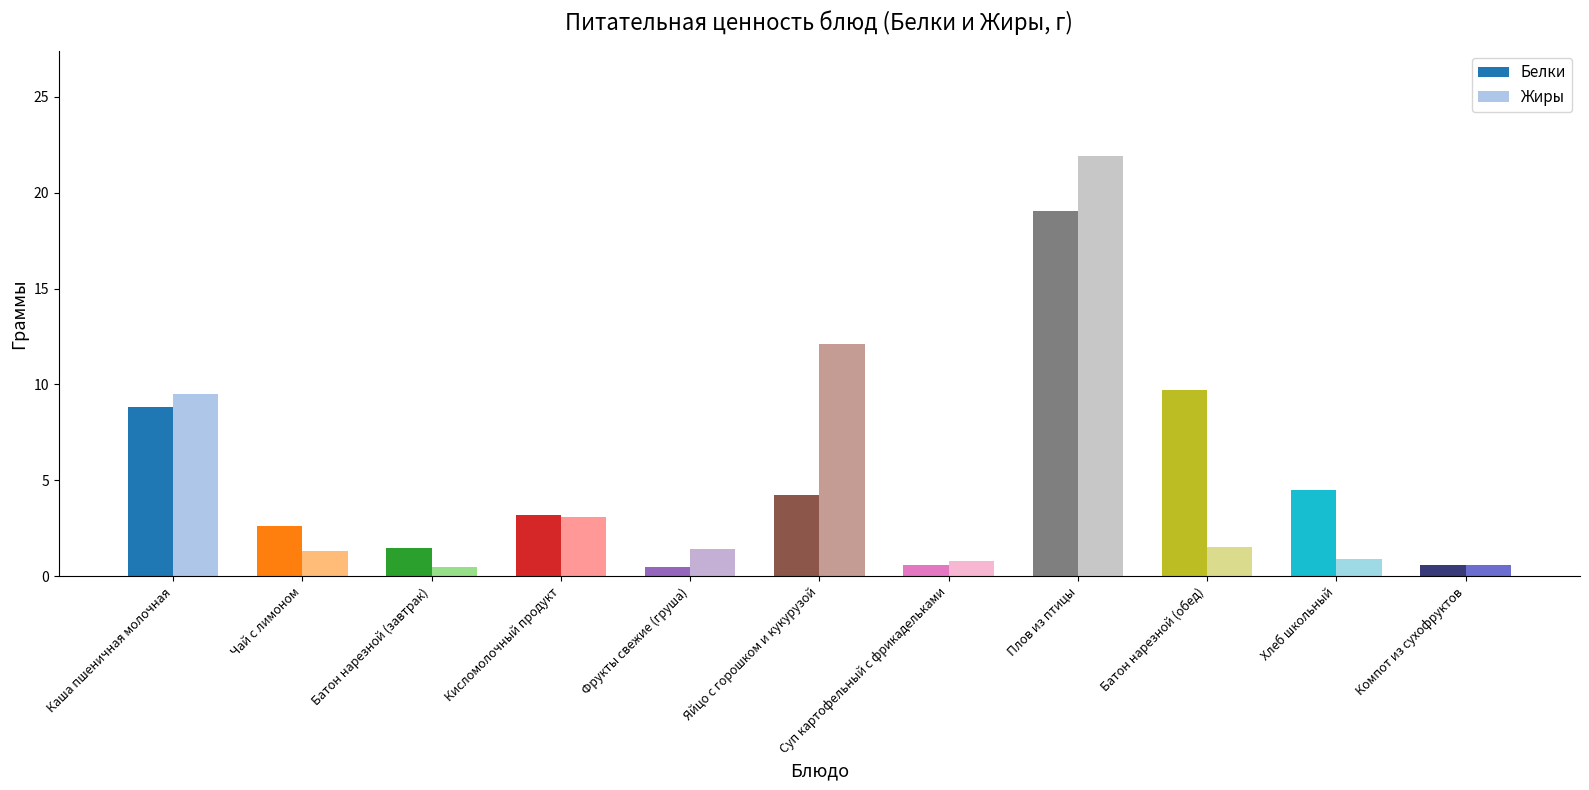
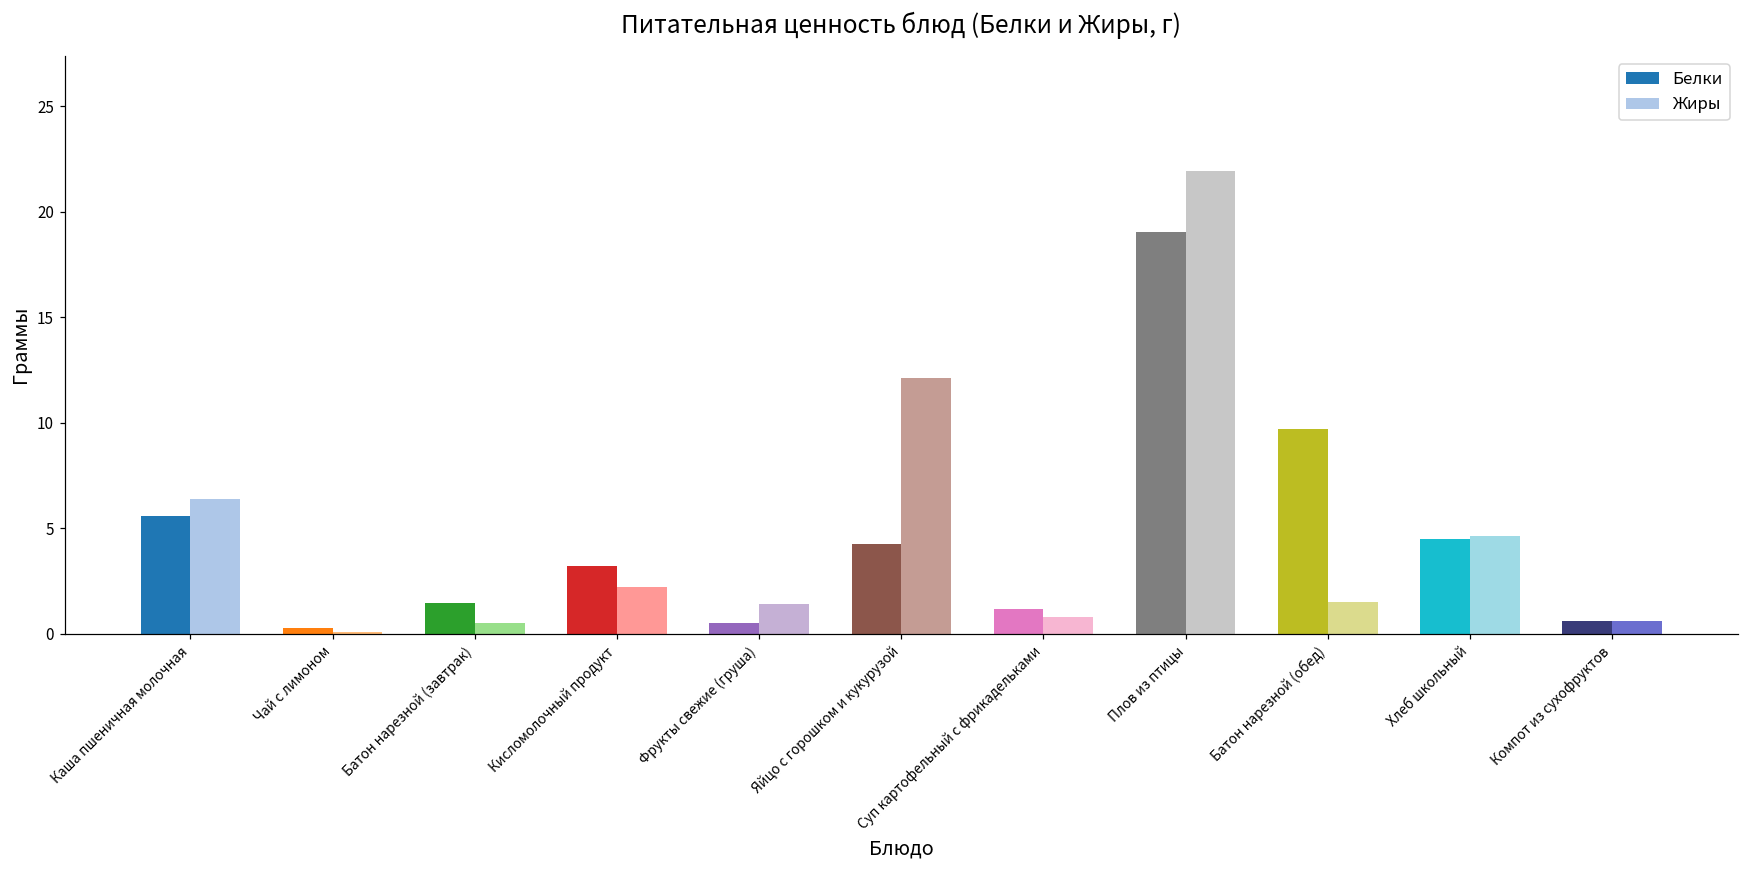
Белки, Каша пшеничная молочная: 8.8 -> 5.6
Жиры, Каша пшеничная молочная: 9.5 -> 6.4
Белки, Чай с лимоном: 2.6 -> 0.3
Жиры, Чай с лимоном: 1.3 -> 0.1
Жиры, Кисломолочный продукт: 3.1 -> 2.2
Белки, Суп картофельный с фрикадельками: 0.6 -> 1.2
Жиры, Хлеб школьный: 0.9 -> 4.7
